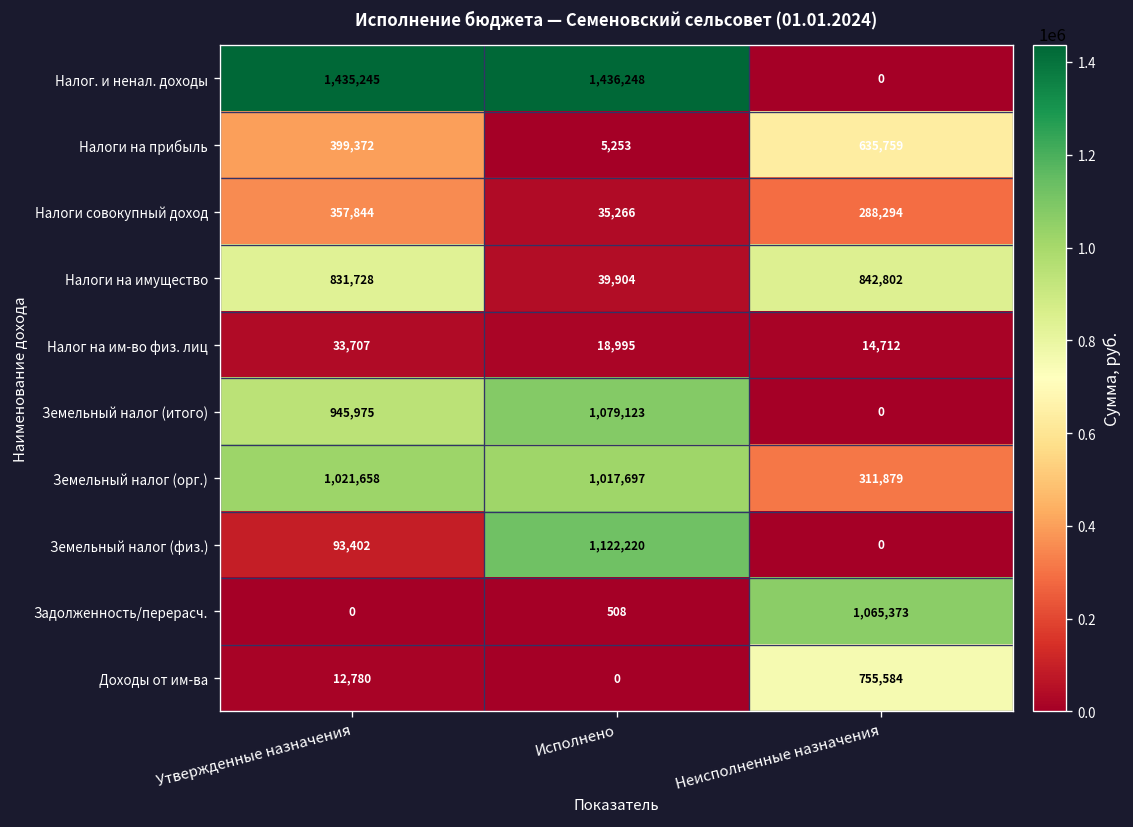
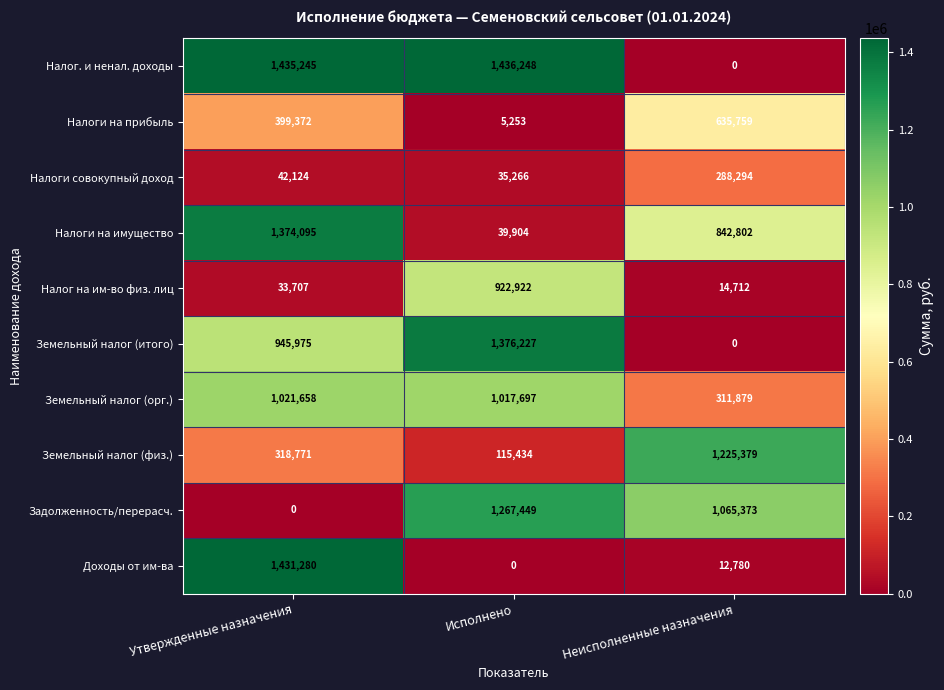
Налоги совокупный доход, Утвержденные назначения: 357,844 -> 42,124
Налоги на имущество, Утвержденные назначения: 831,728 -> 1,374,095
Налог на им-во физ. лиц, Исполнено: 18,995 -> 922,922
Земельный налог (итого), Исполнено: 1,079,123 -> 1,376,227
Земельный налог (физ.), Утвержденные назначения: 93,402 -> 318,771
Земельный налог (физ.), Исполнено: 1,122,220 -> 115,434
Земельный налог (физ.), Неисполненные назначения: 0 -> 1,225,379
Задолженность/перерасч., Исполнено: 508 -> 1,267,449
Доходы от им-ва, Утвержденные назначения: 12,780 -> 1,431,280
Доходы от им-ва, Неисполненные назначения: 755,584 -> 12,780
